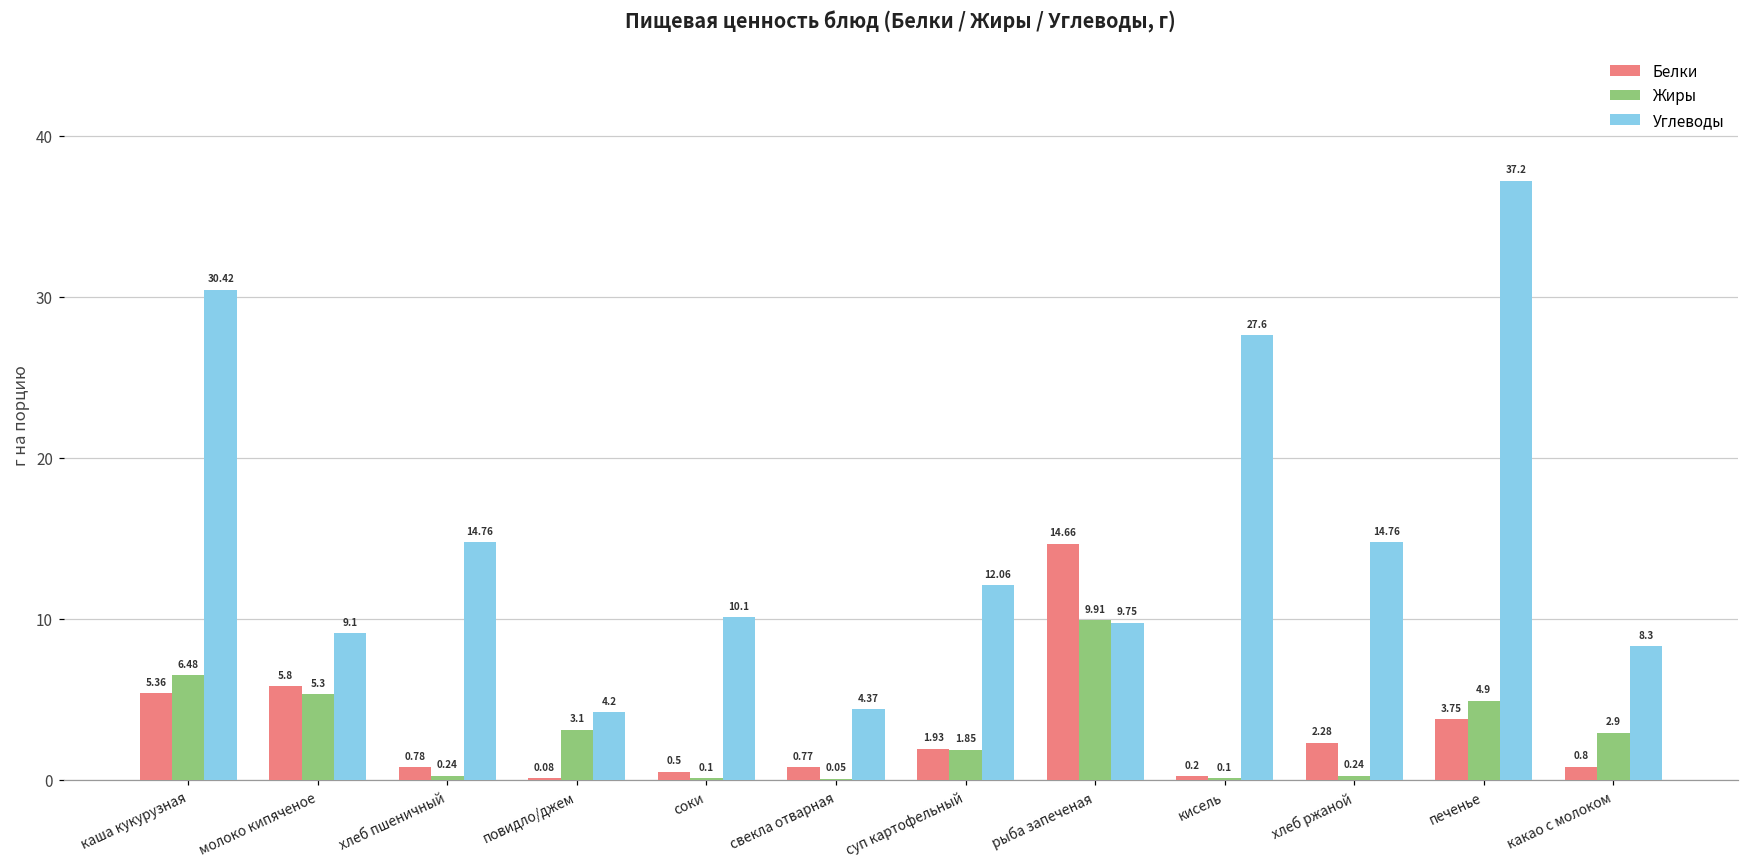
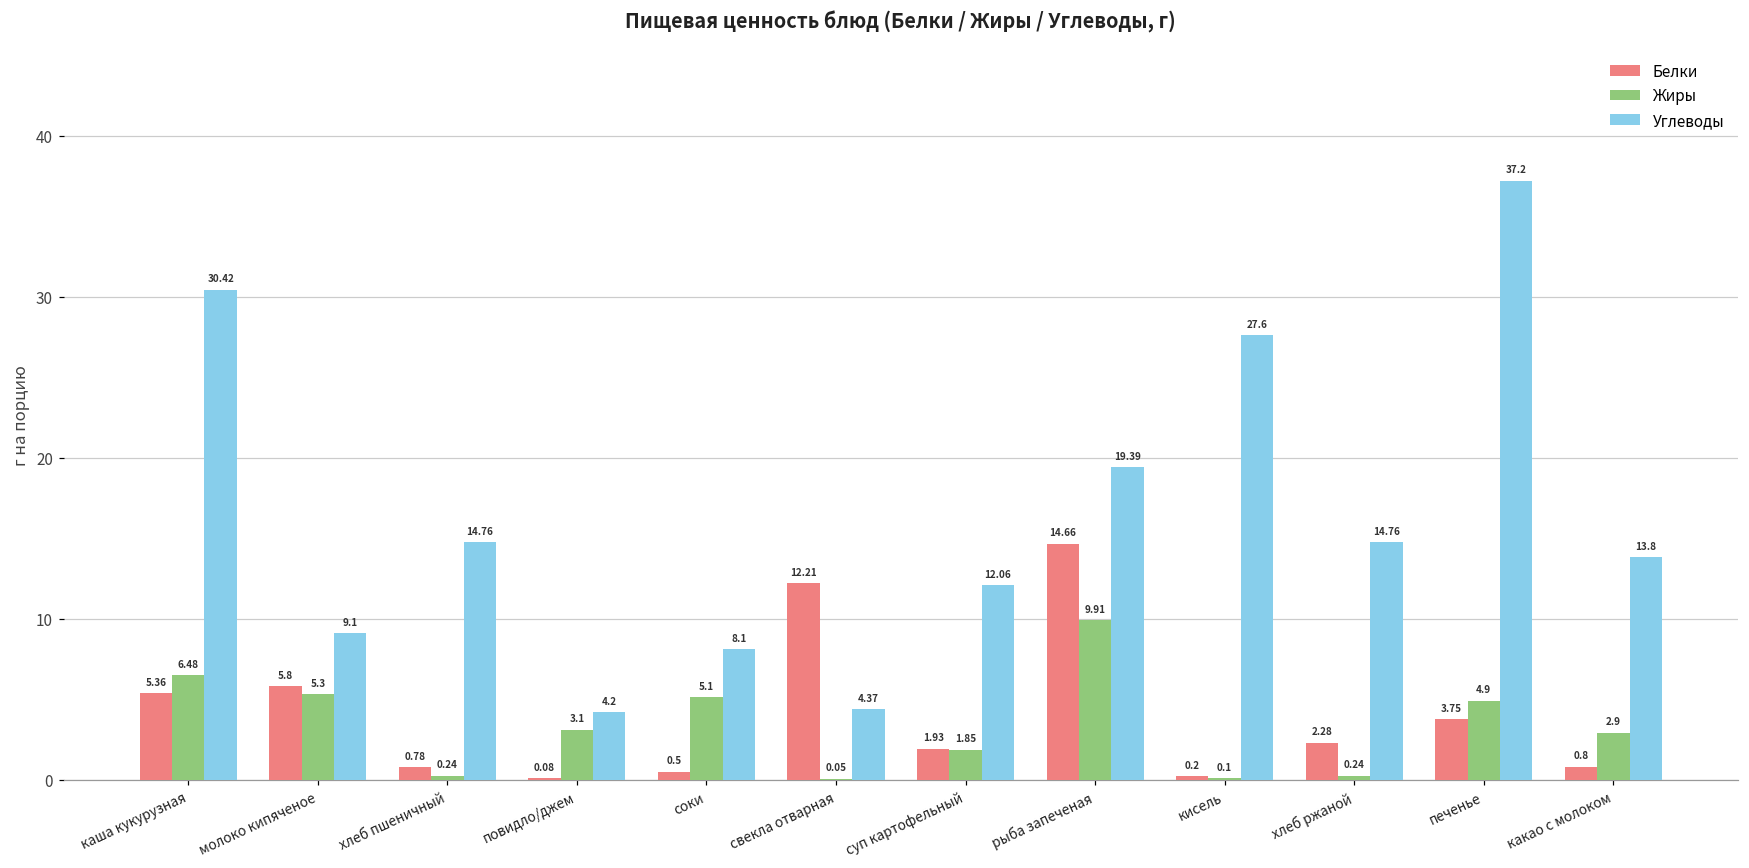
Жиры, соки: 0.1 -> 5.1
Углеводы, соки: 10.1 -> 8.1
Белки, свекла отварная: 0.77 -> 12.21
Углеводы, рыба запеченая: 9.75 -> 19.39
Углеводы, какао с молоком: 8.3 -> 13.8
